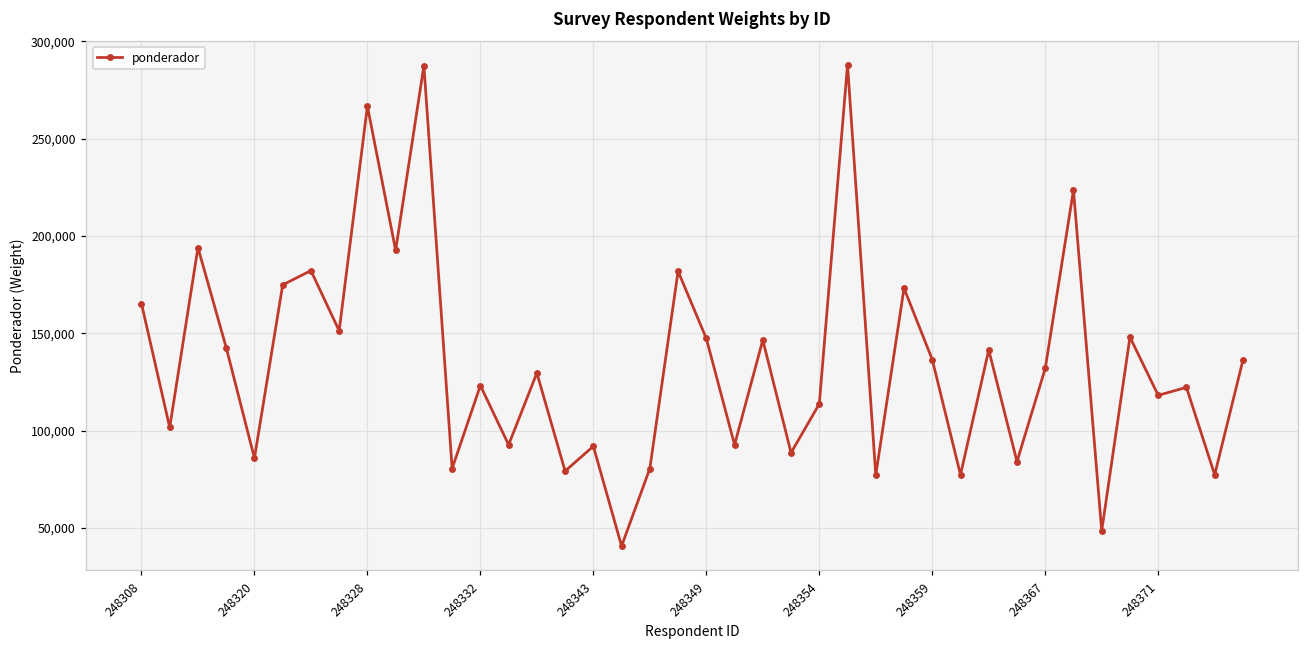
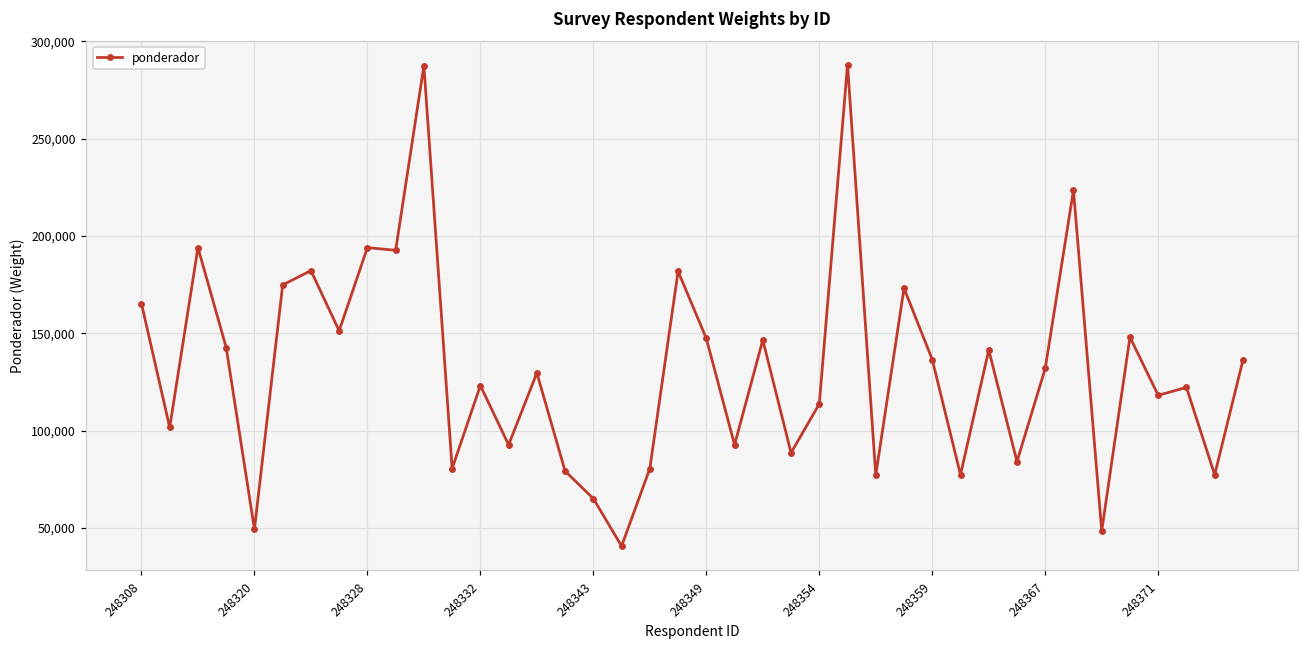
248320: 86,000 -> 49,000
248328: 267,000 -> 194,000
248343: 92,000 -> 65,000
